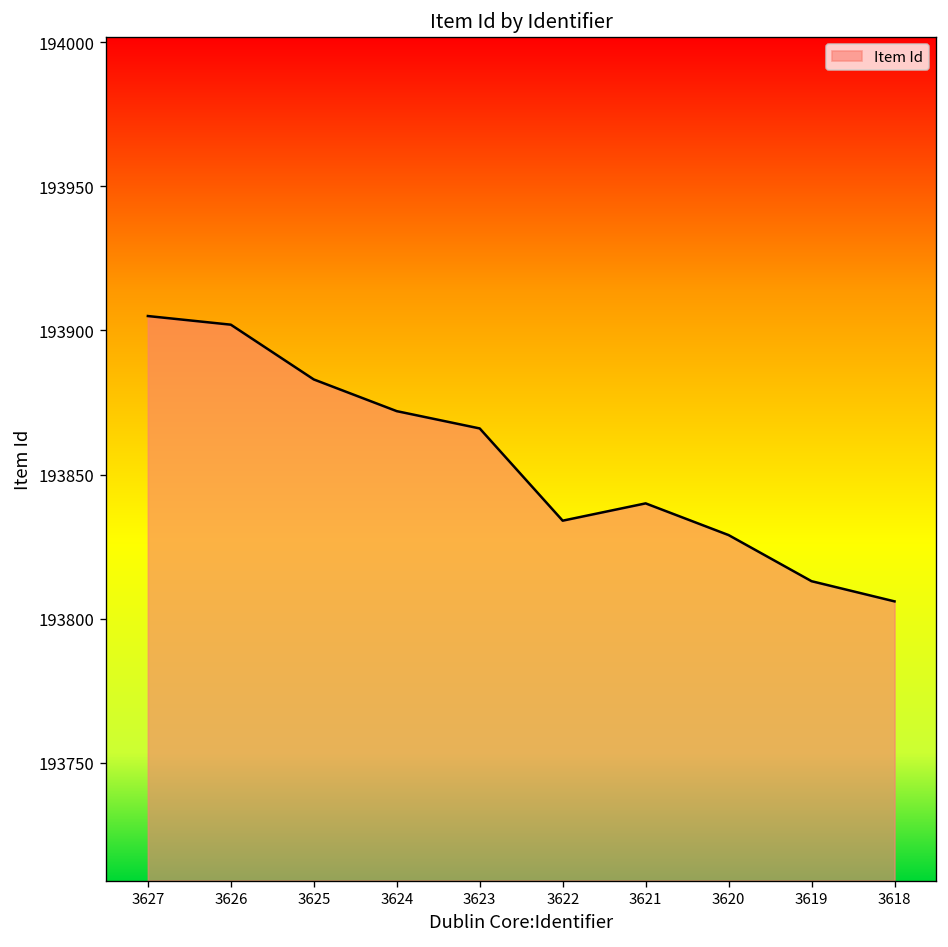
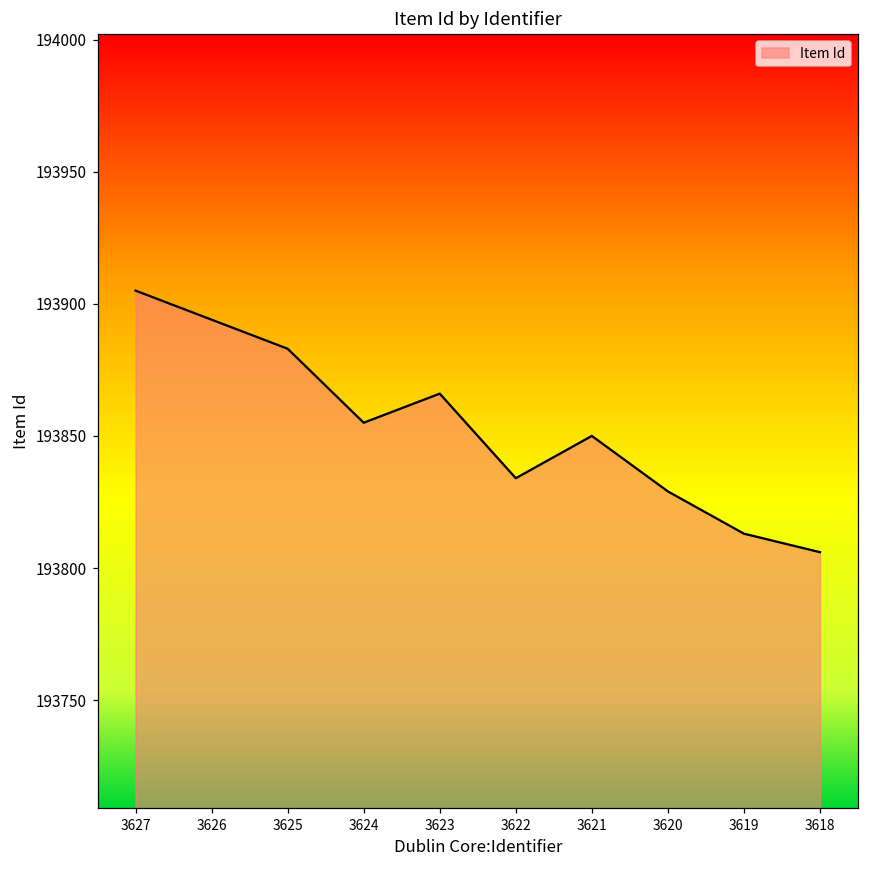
3626: 193902 -> 193894
3624: 193872 -> 193855
3621: 193840 -> 193850
